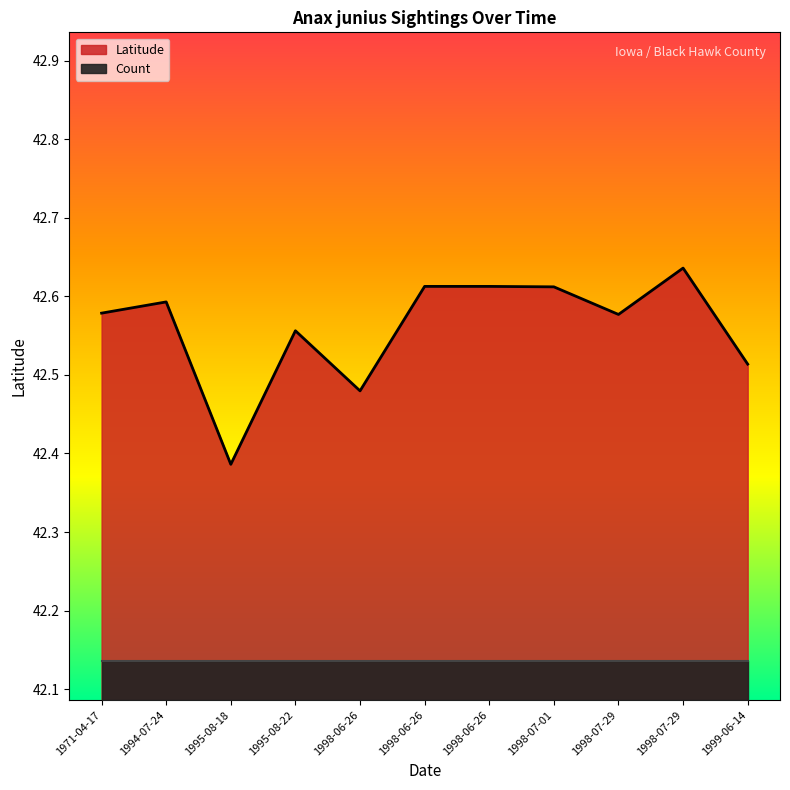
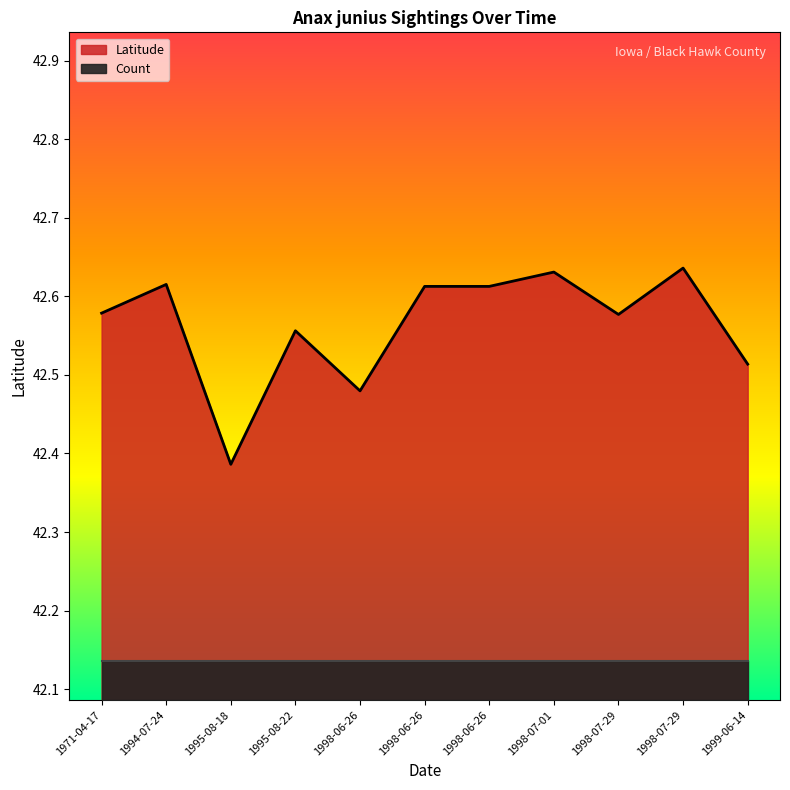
Latitude, 1994-07-24: 42.59 -> 42.62
Latitude, 1998-07-01: 42.61 -> 42.63
